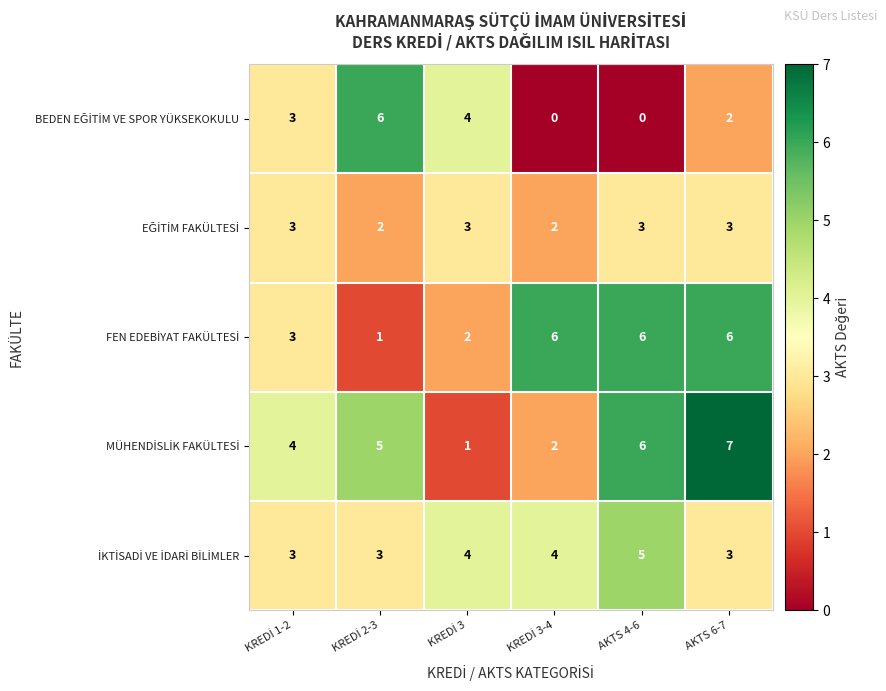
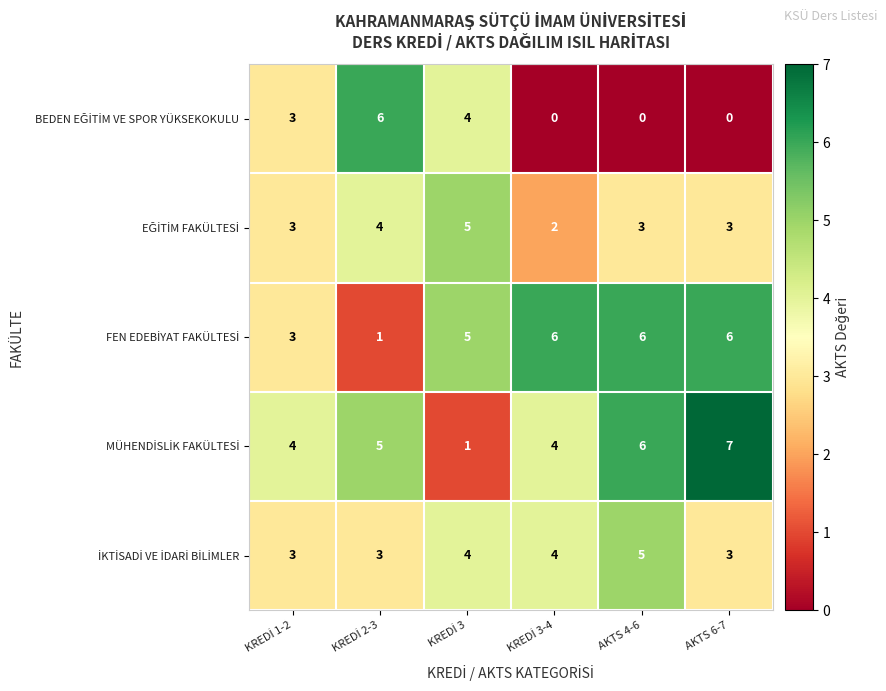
BEDEN EĞİTİM VE SPOR YÜKSEKOKULU, AKTS 6-7: 2 -> 0
EĞİTİM FAKÜLTESİ, KREDİ 2-3: 2 -> 4
EĞİTİM FAKÜLTESİ, KREDİ 3: 3 -> 5
FEN EDEBİYAT FAKÜLTESİ, KREDİ 3: 2 -> 5
MÜHENDİSLİK FAKÜLTESİ, KREDİ 3-4: 2 -> 4
